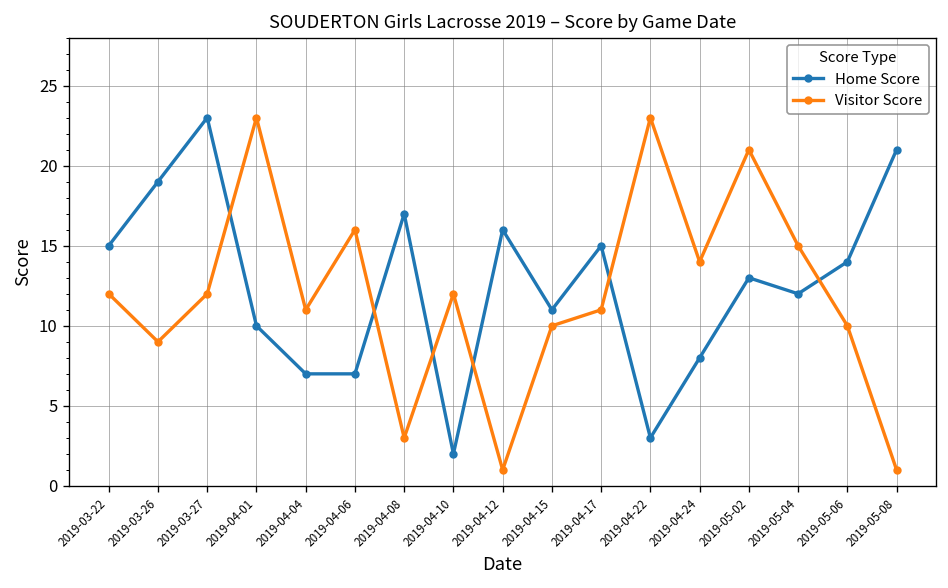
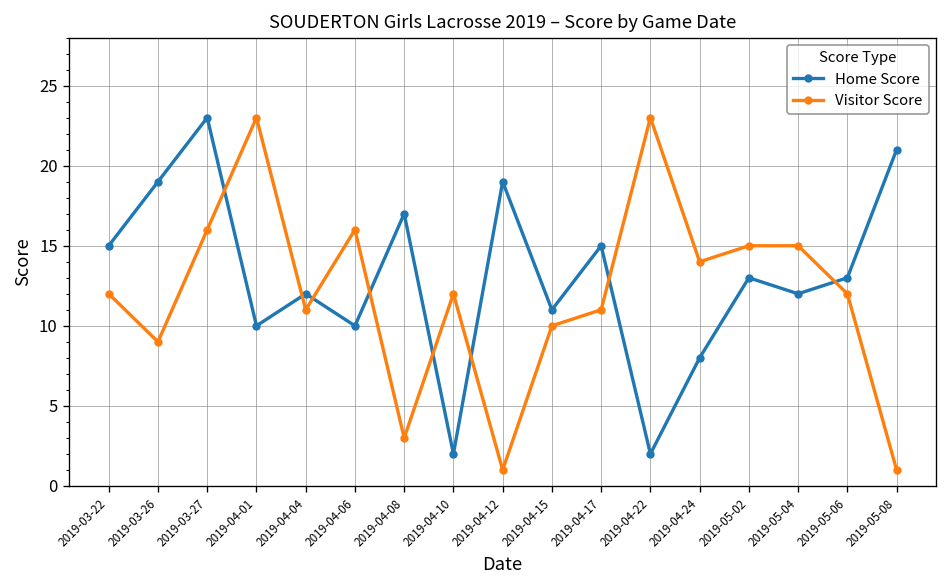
Visitor Score, 2019-03-27: 12 -> 16
Home Score, 2019-04-04: 7 -> 12
Home Score, 2019-04-06: 7 -> 10
Home Score, 2019-04-12: 16 -> 19
Home Score, 2019-04-22: 3 -> 2
Visitor Score, 2019-05-02: 21 -> 15
Home Score, 2019-05-06: 14 -> 13
Visitor Score, 2019-05-06: 10 -> 12
